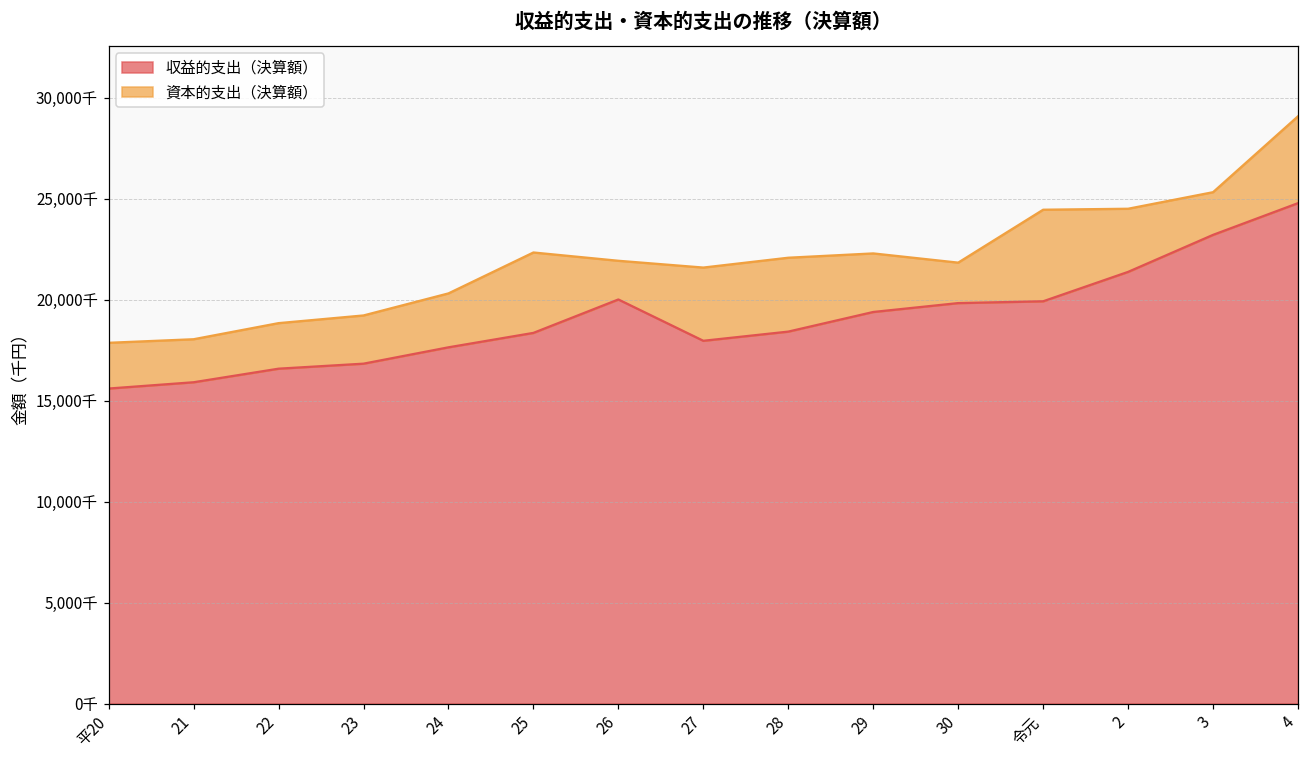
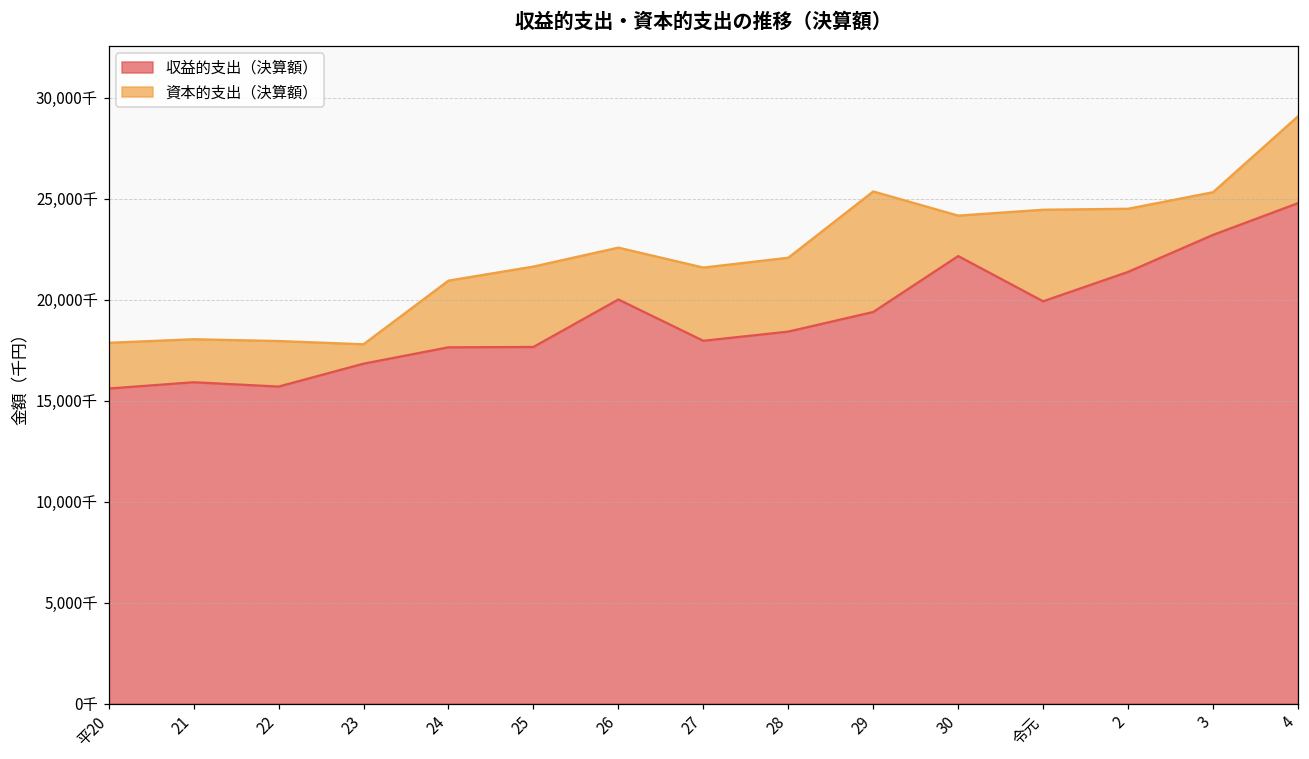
収益的支出（決算額）, 22: 16,600千 -> 15,700千
資本的支出（決算額）, 23: 2,400千 -> 1,000千
資本的支出（決算額）, 24: 2,700千 -> 3,300千
収益的支出（決算額）, 25: 18,400千 -> 17,700千
資本的支出（決算額）, 26: 1,900千 -> 2,600千
資本的支出（決算額）, 29: 2,900千 -> 6,000千
収益的支出（決算額）, 30: 19,800千 -> 22,200千
